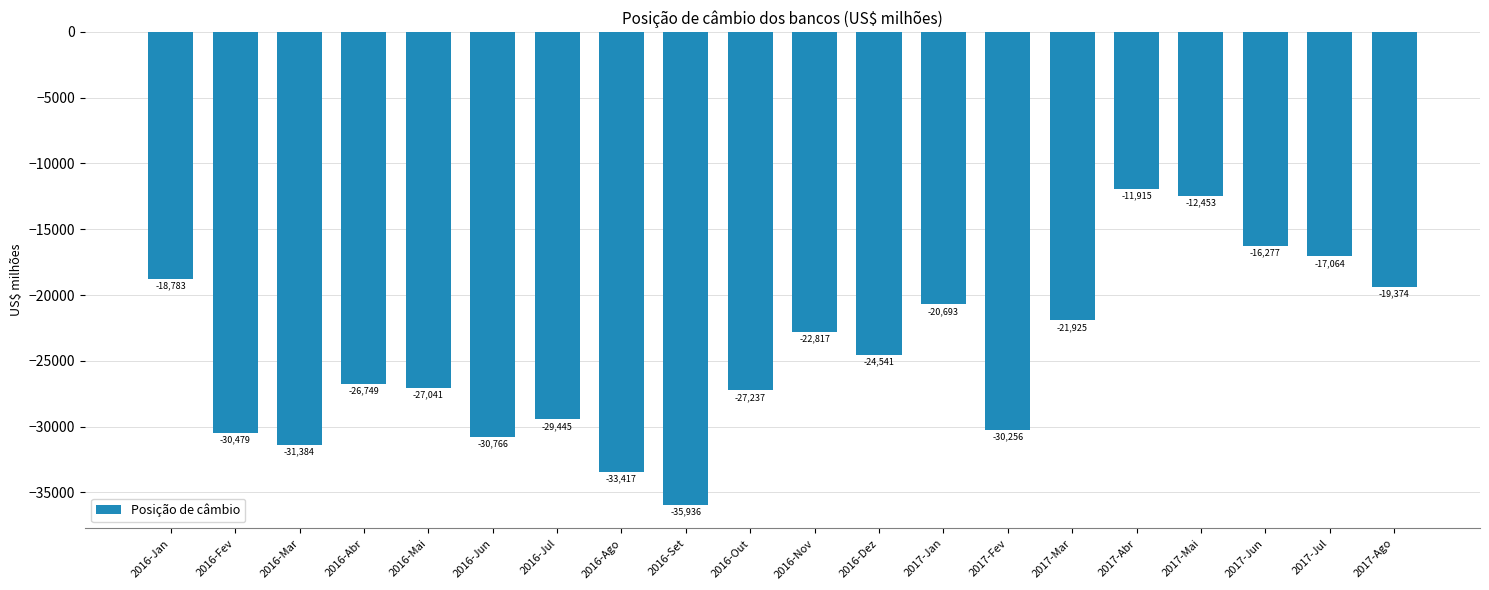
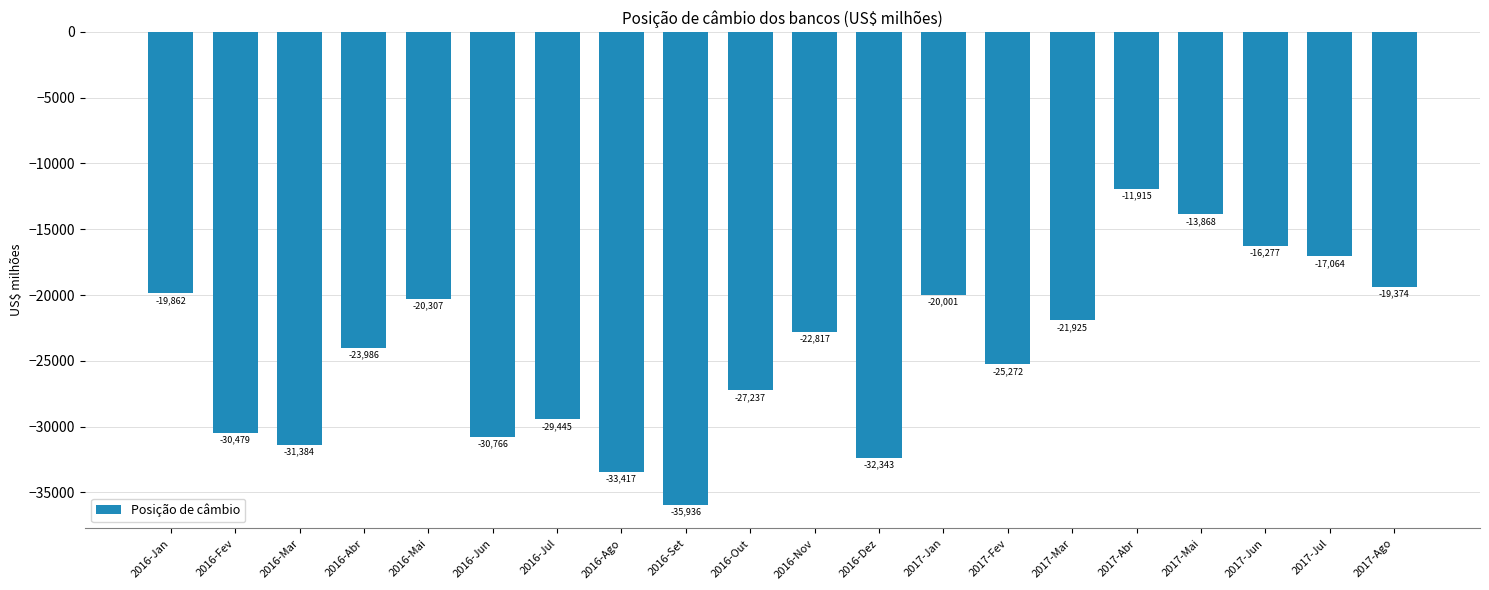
2016-Jan: -18,783 -> -19,862
2016-Abr: -26,749 -> -23,986
2016-Mai: -27,041 -> -20,307
2016-Dez: -24,541 -> -32,343
2017-Jan: -20,693 -> -20,001
2017-Fev: -30,256 -> -25,272
2017-Mai: -12,453 -> -13,868
